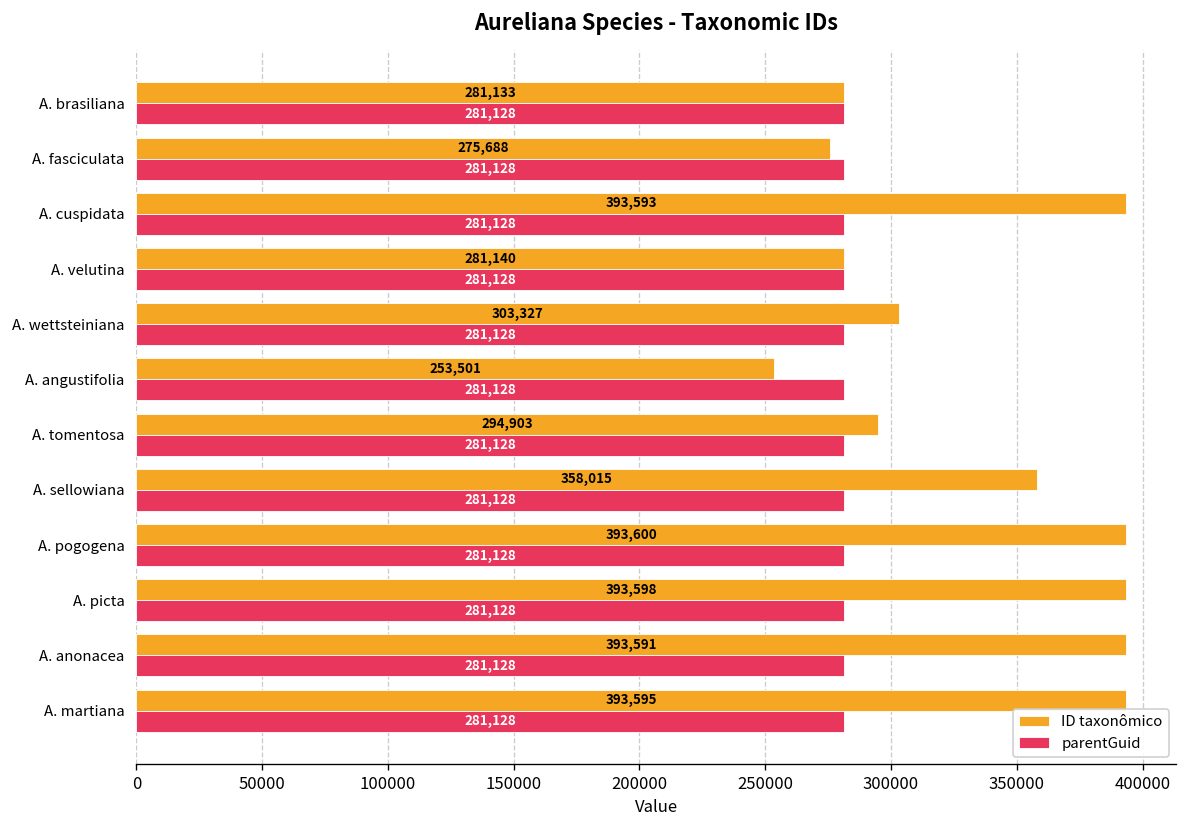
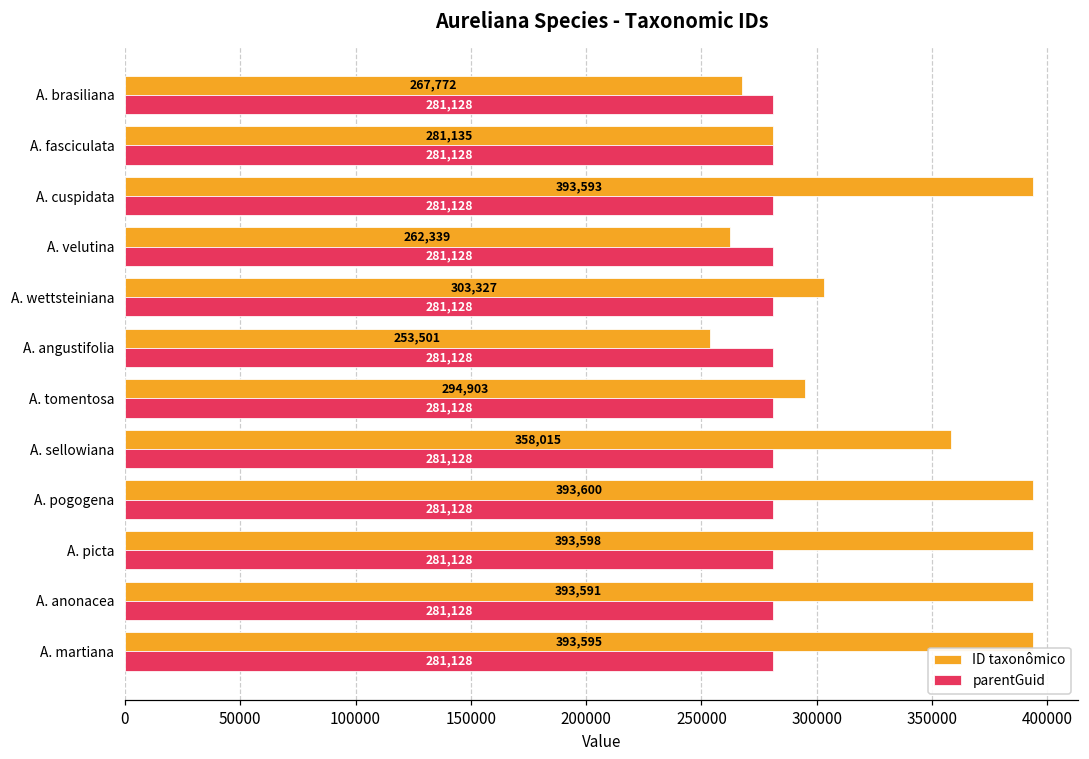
ID taxonômico, A. brasiliana: 281,133 -> 267,772
ID taxonômico, A. fasciculata: 275,688 -> 281,135
ID taxonômico, A. velutina: 281,140 -> 262,339
